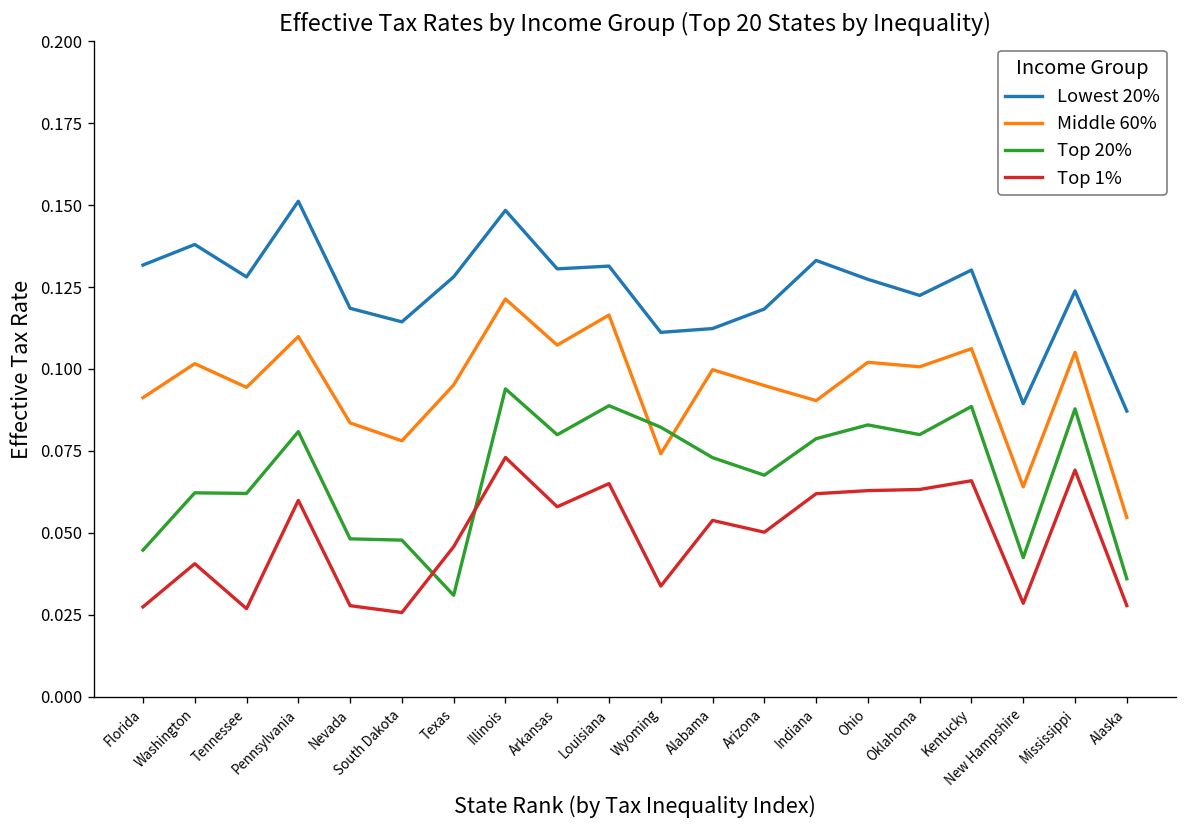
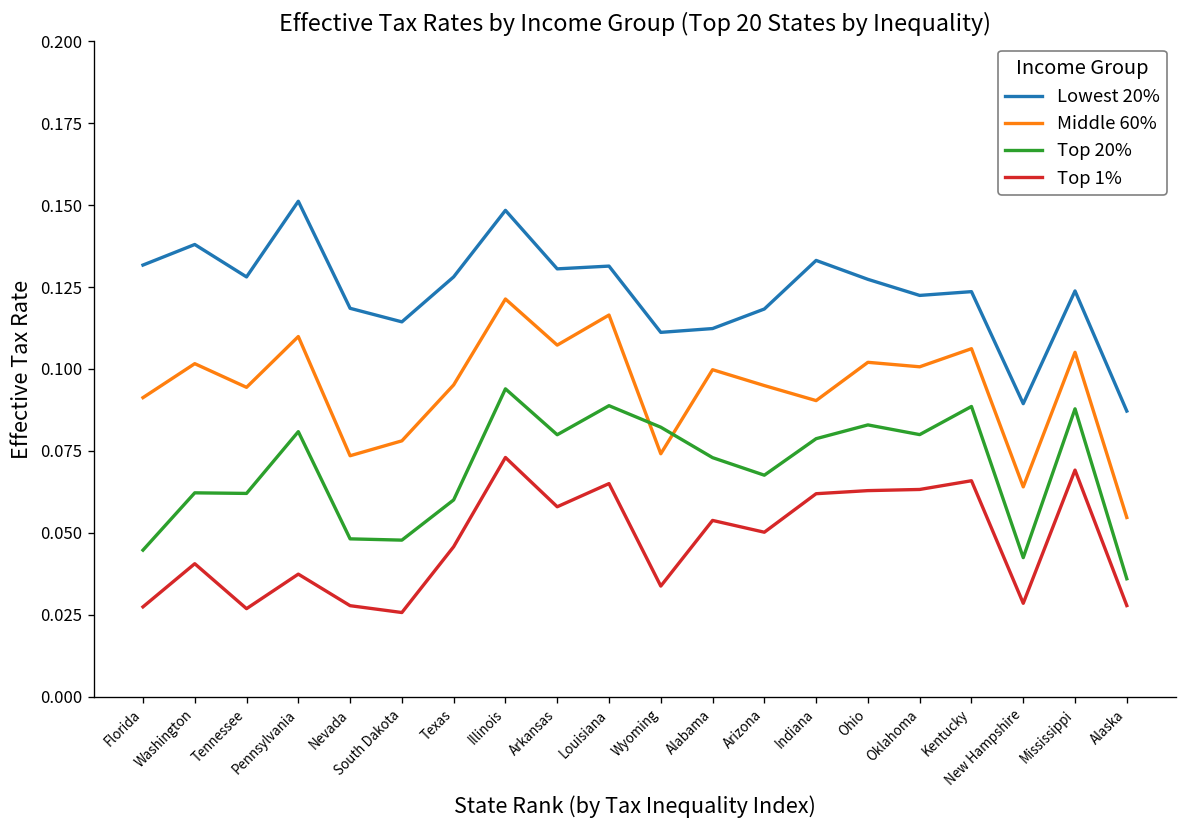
Top 1%, Pennsylvania: 0.060 -> 0.037
Middle 60%, Nevada: 0.084 -> 0.074
Top 20%, Texas: 0.031 -> 0.060
Lowest 20%, Kentucky: 0.130 -> 0.124
